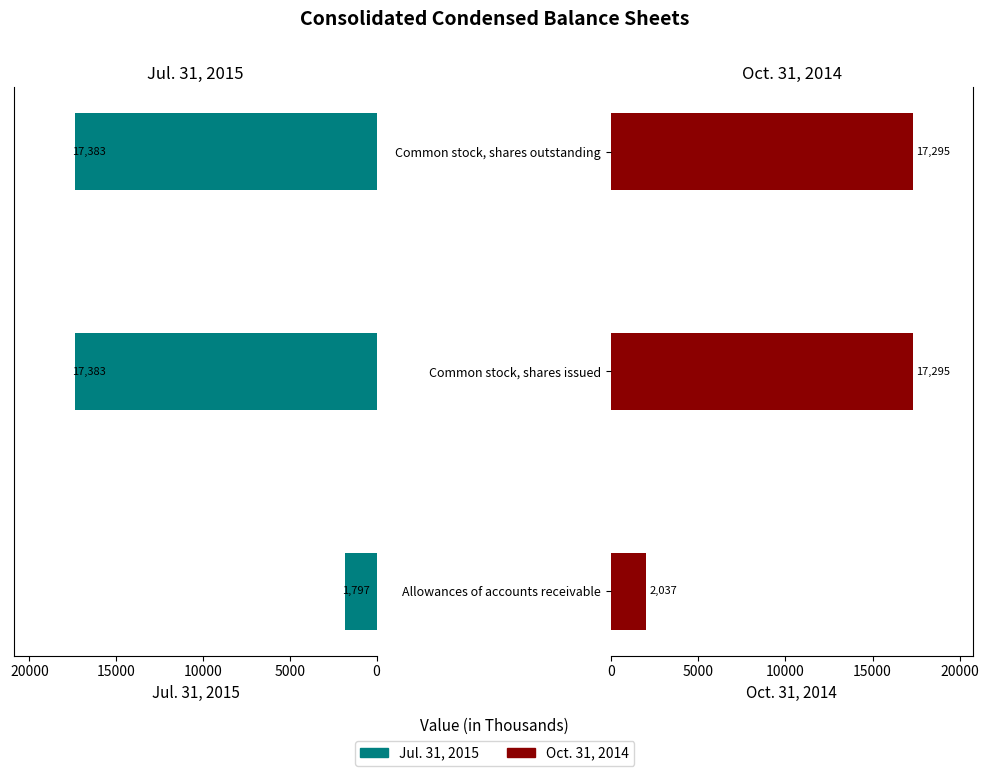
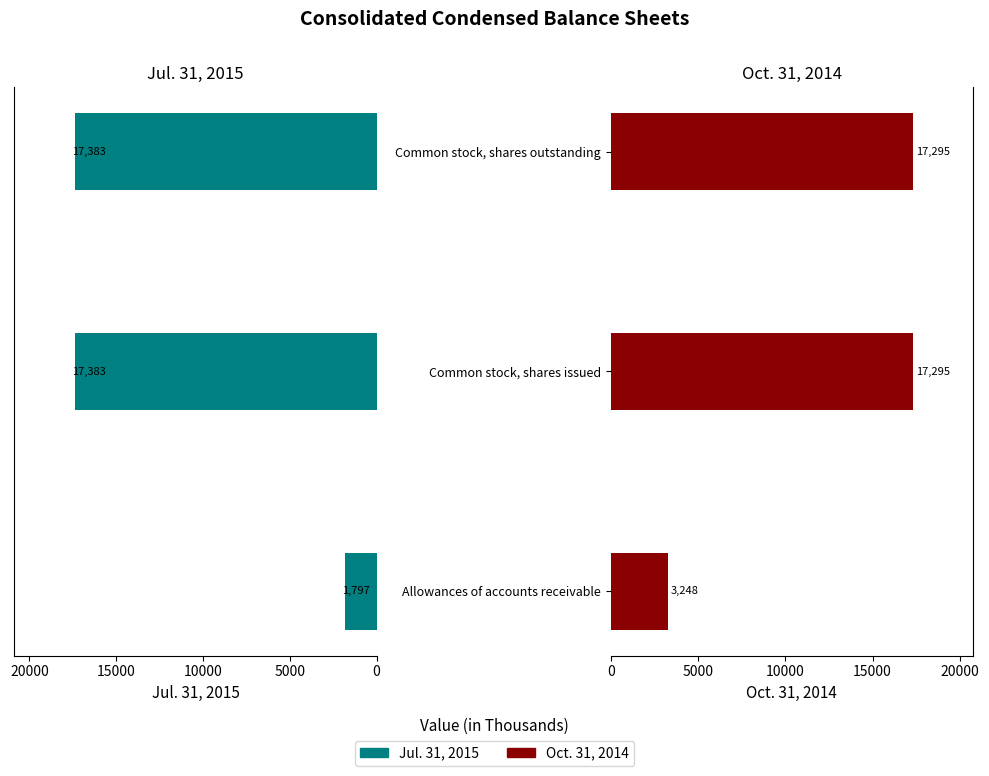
Oct. 31, 2014, Allowances of accounts receivable: 2,037 -> 3,248
